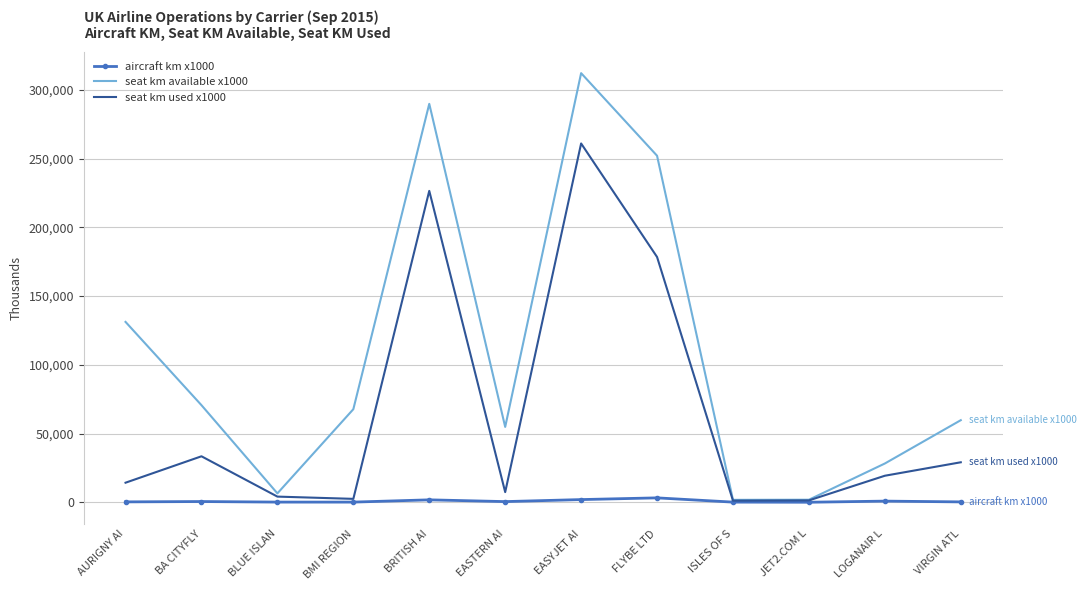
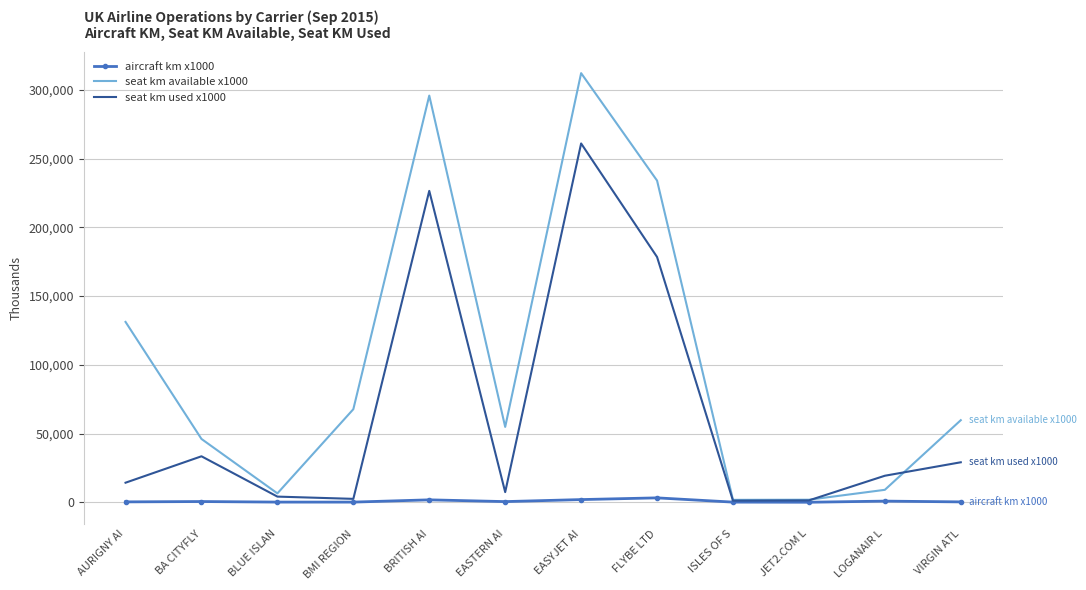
seat km available x1000, BA CITYFLY: 71,000 -> 46,000
seat km available x1000, BRITISH AI: 290,000 -> 296,000
seat km available x1000, FLYBE LTD: 252,000 -> 234,000
seat km available x1000, LOGANAIR L: 28,000 -> 9,000
